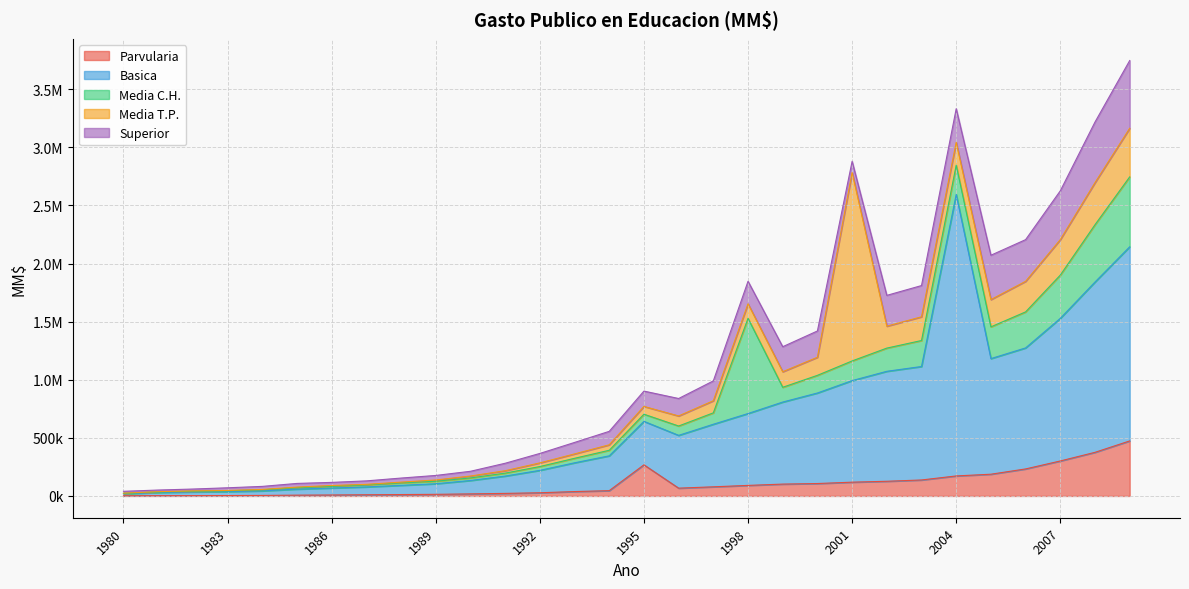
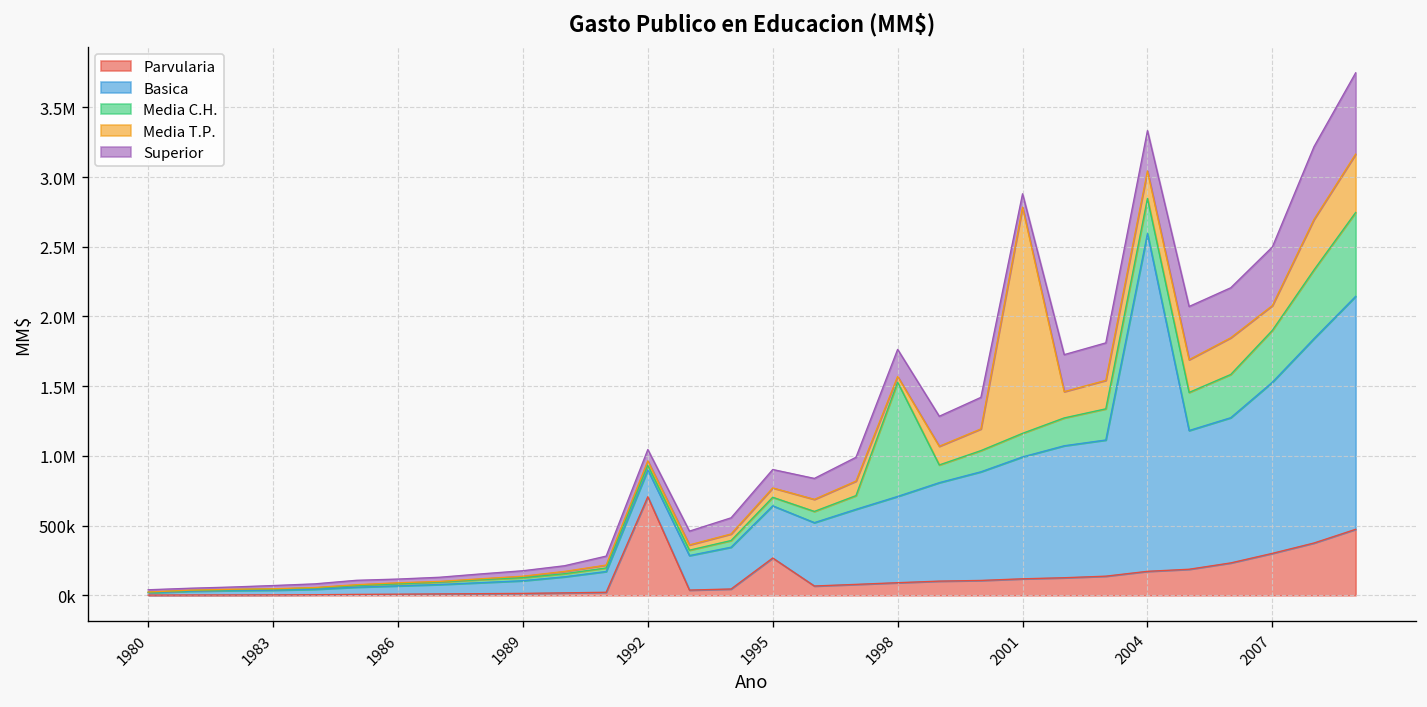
Parvularia, 1992: 30000 -> 710000
Media T.P., 1998: 130000 -> 40000
Media T.P., 2007: 310000 -> 180000
